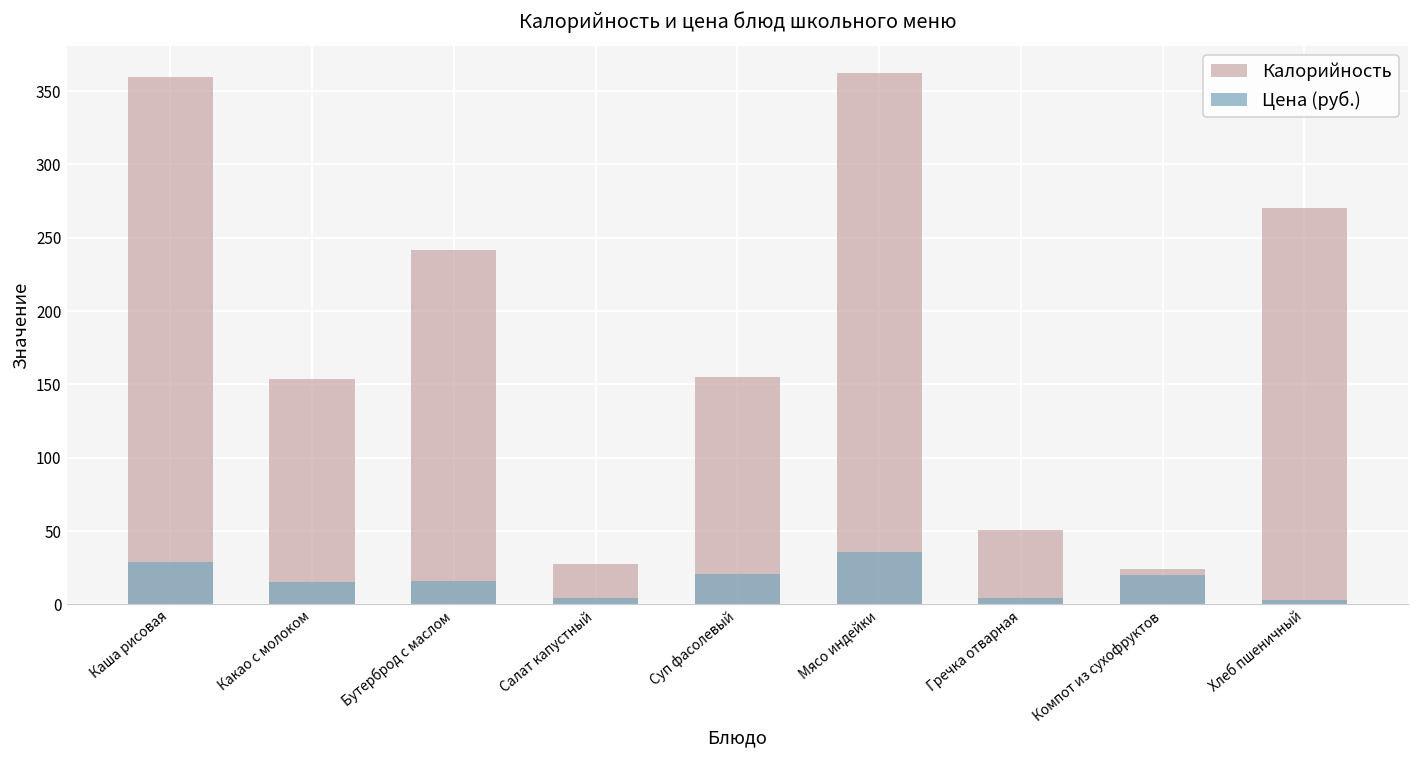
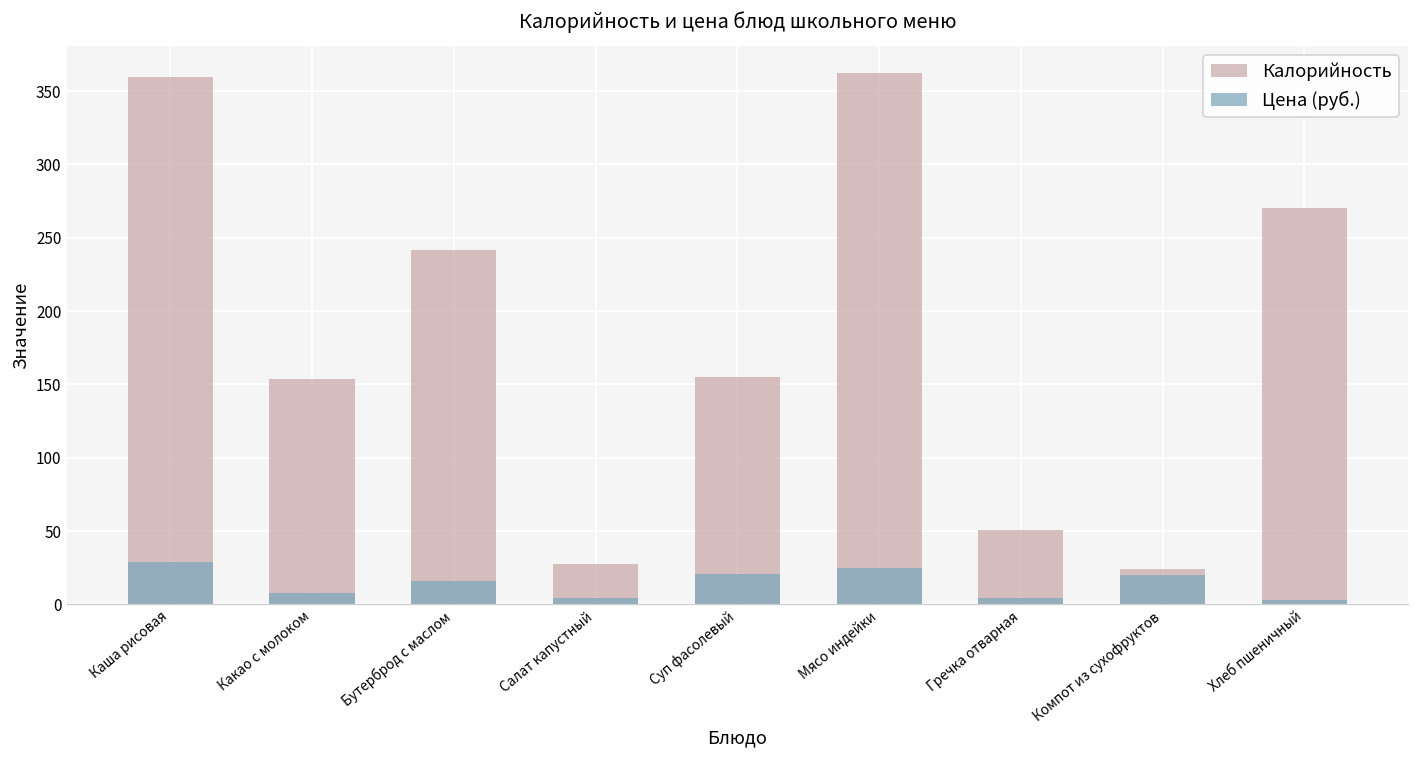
Цена (руб.), Какао с молоком: 15 -> 8
Цена (руб.), Мясо индейки: 36 -> 25
